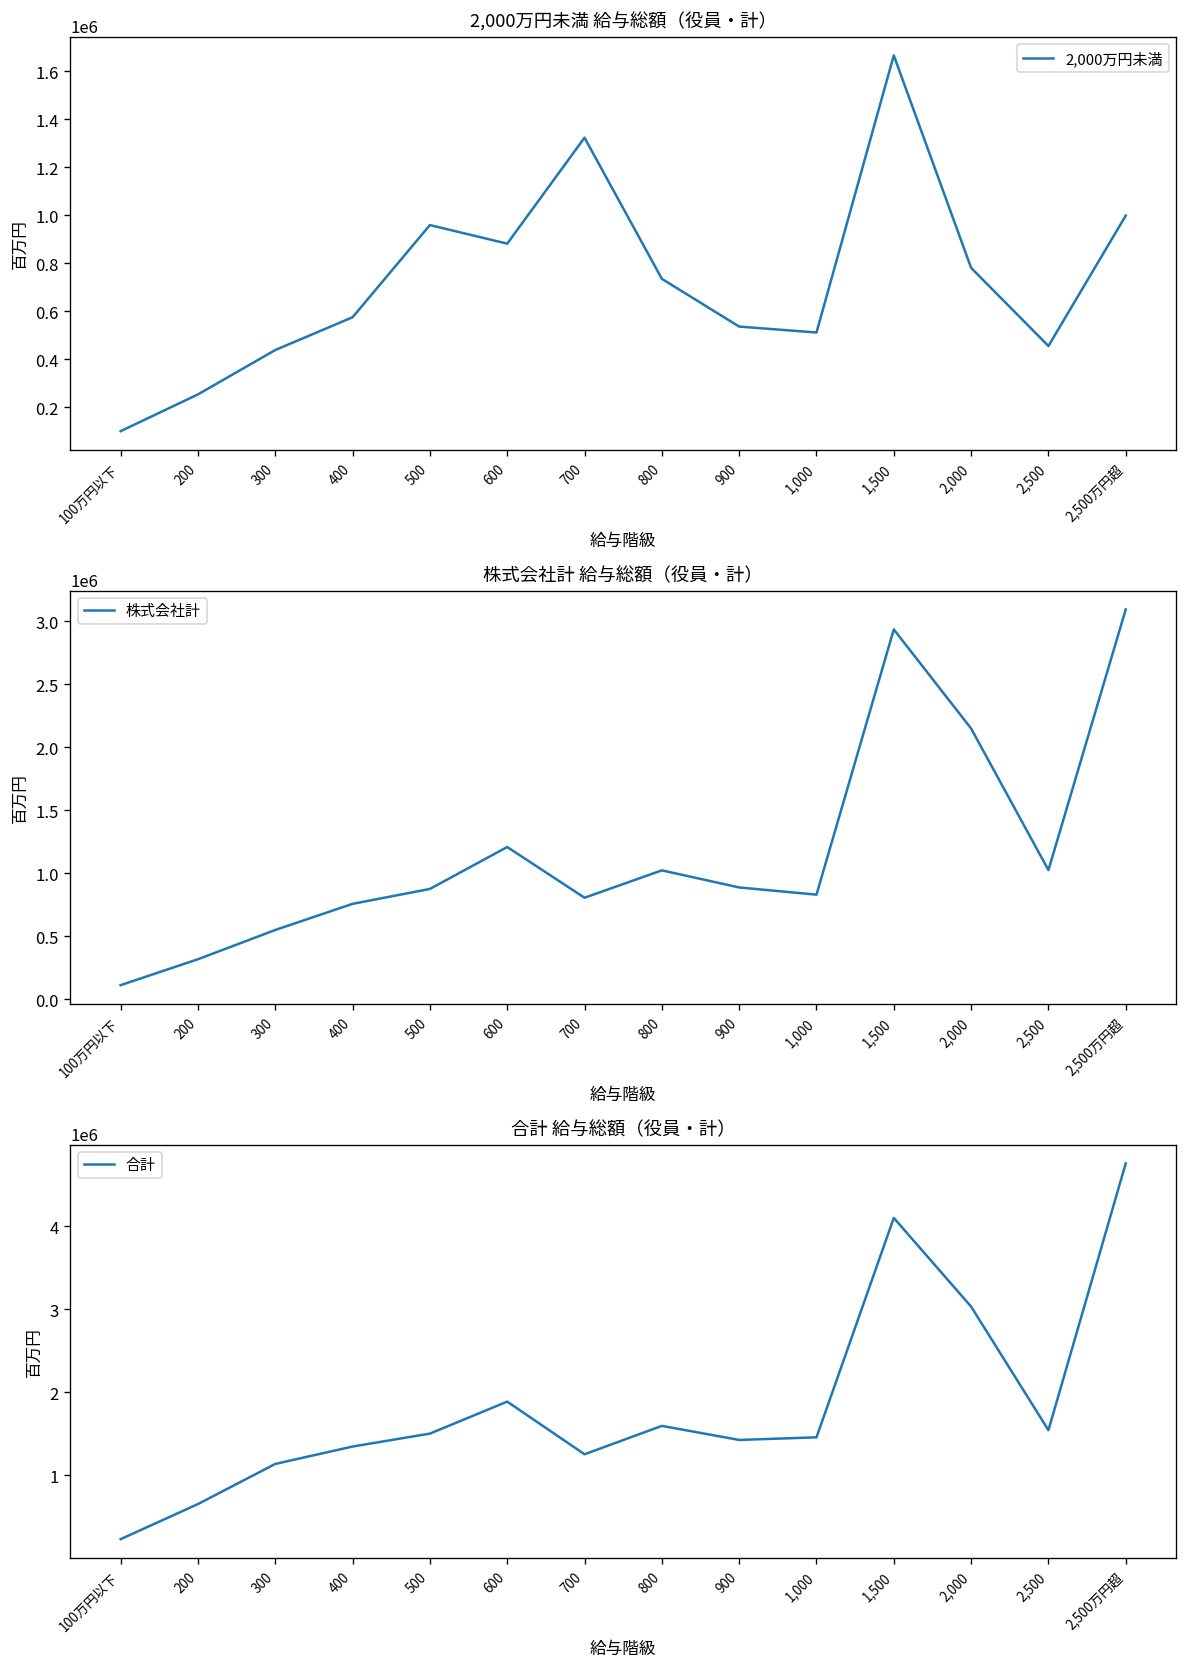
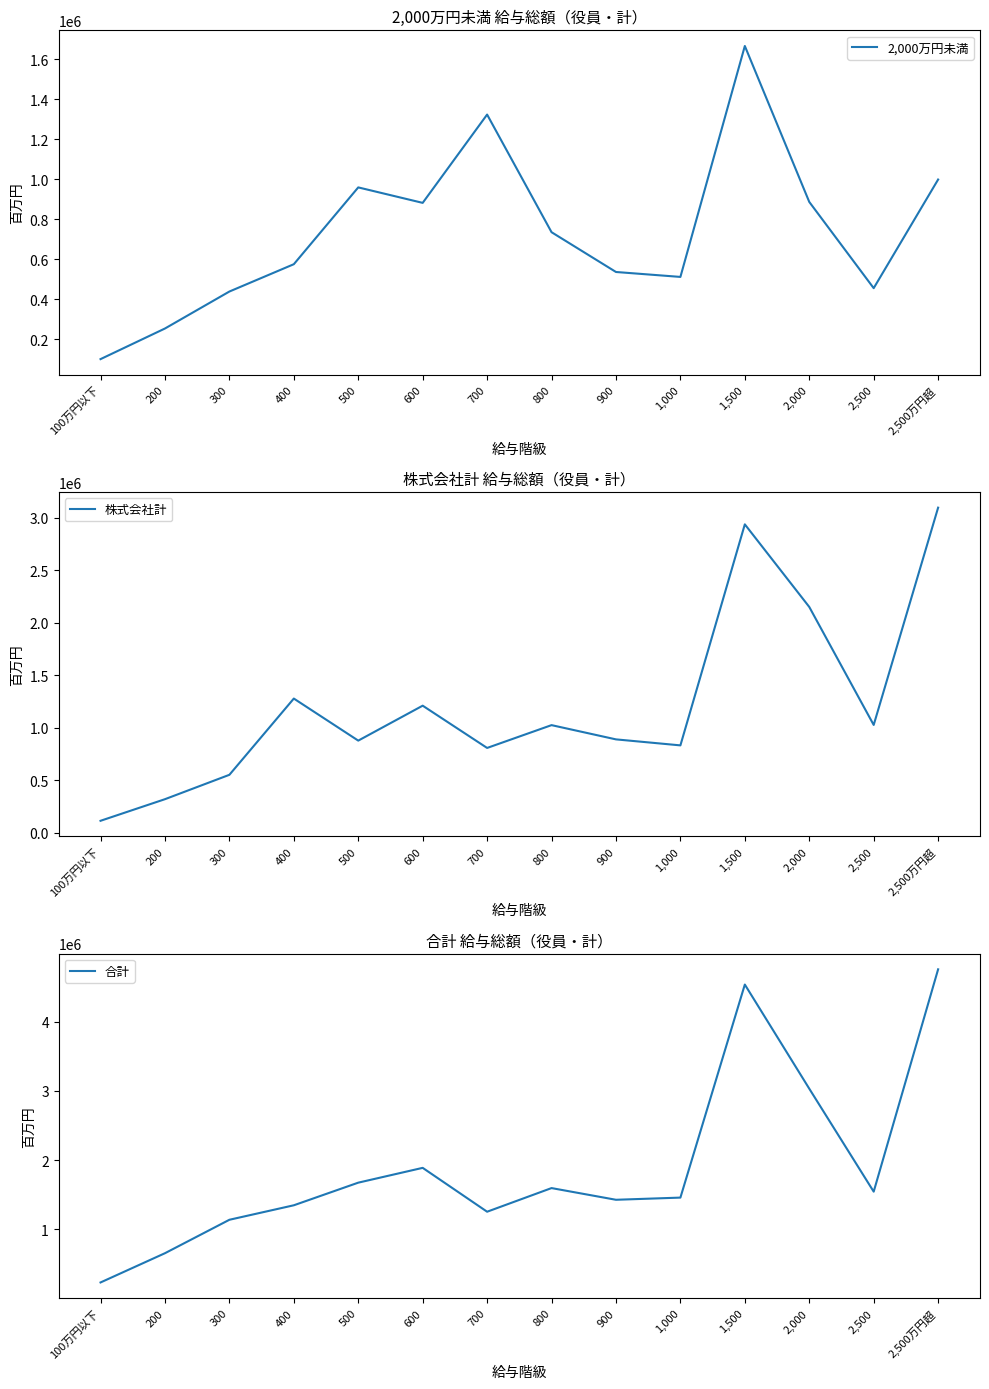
2,000万円未満 給与総額（役員・計）, 2,000: 780000 -> 890000
株式会社計 給与総額（役員・計）, 400: 760000 -> 1280000
合計 給与総額（役員・計）, 500: 1500000 -> 1700000
合計 給与総額（役員・計）, 1,500: 4100000 -> 4500000
